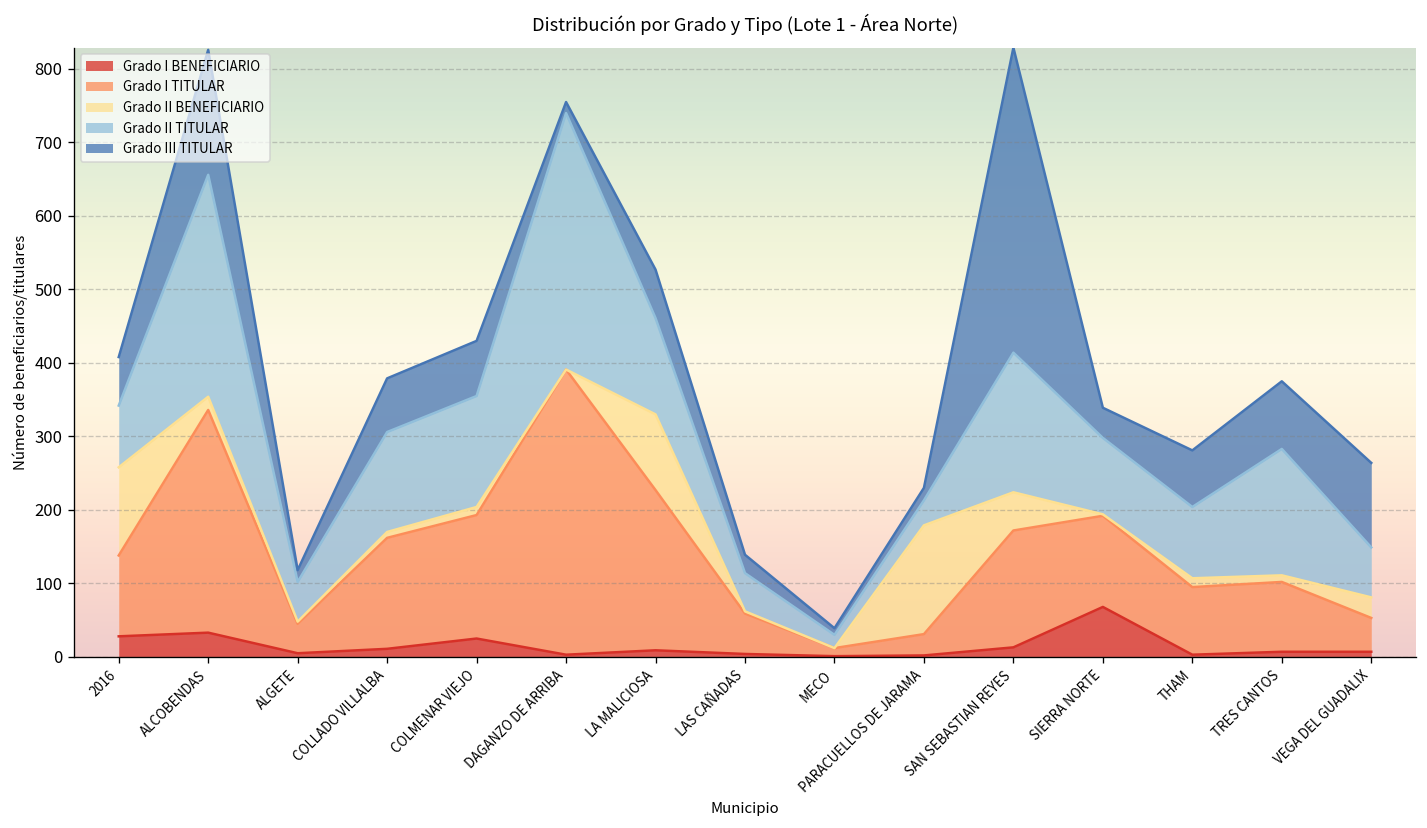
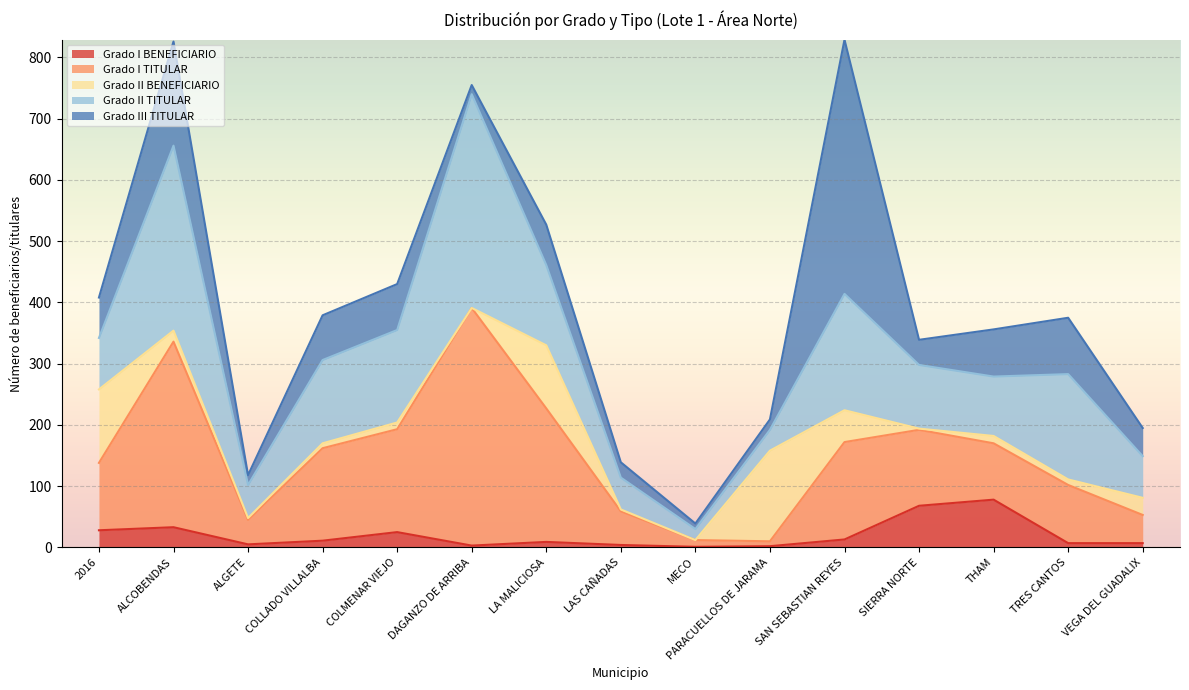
Grado I TITULAR, PARACUELLOS DE JARAMA: 30 -> 10
Grado I BENEFICIARIO, THAM: 0 -> 80
Grado III TITULAR, VEGA DEL GUADALIX: 120 -> 50
